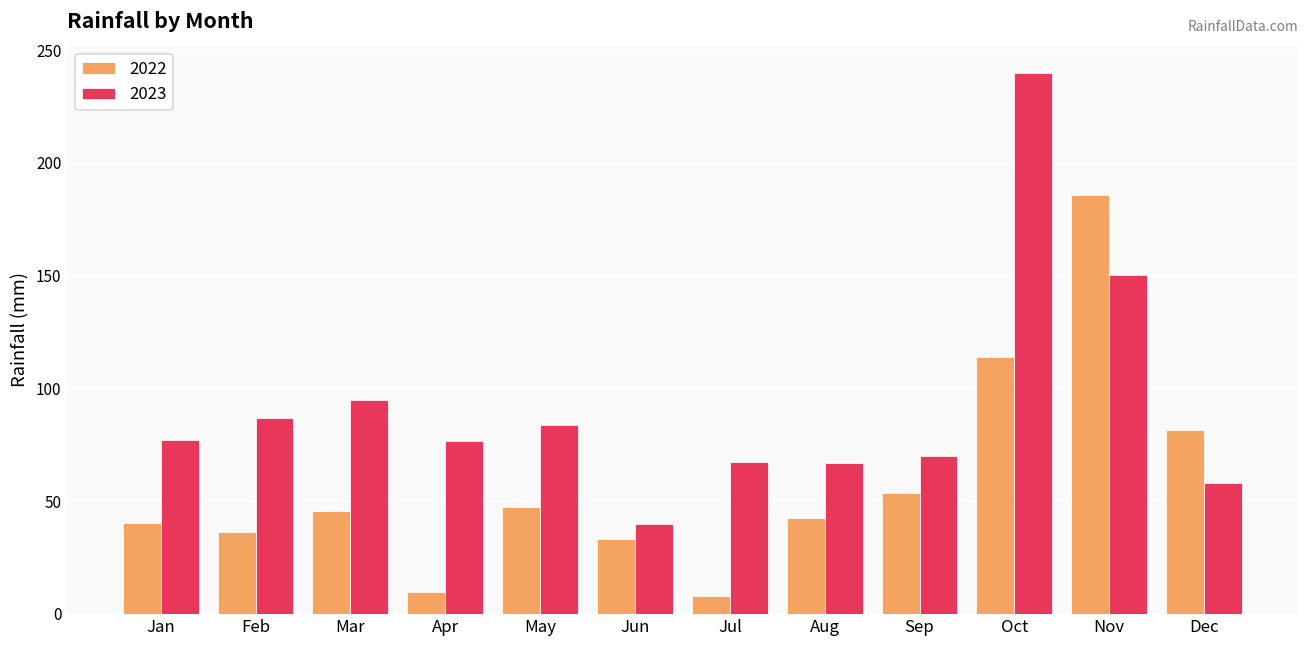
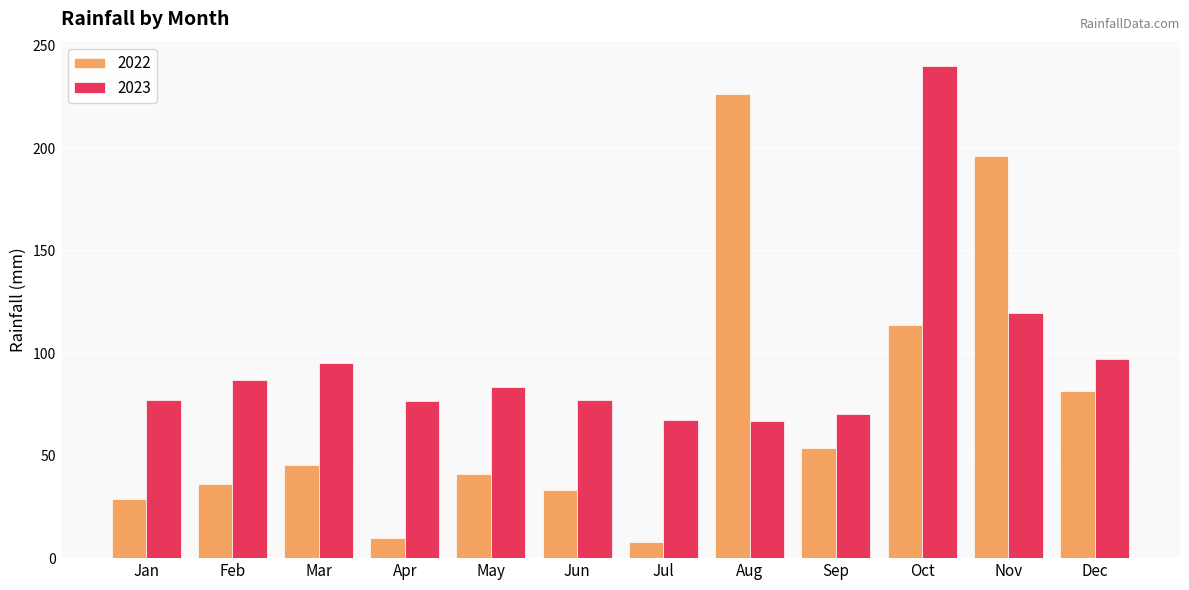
2022, Jan: 41 -> 29
2022, May: 47 -> 41
2023, Jun: 40 -> 77
2022, Aug: 42 -> 226
2022, Nov: 186 -> 196
2023, Nov: 151 -> 120
2023, Dec: 58 -> 97
